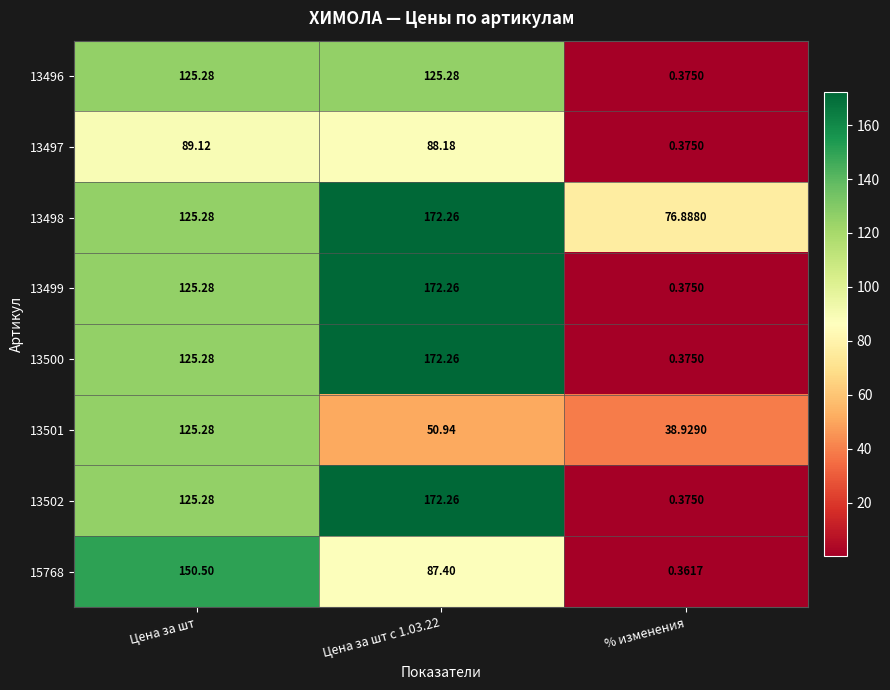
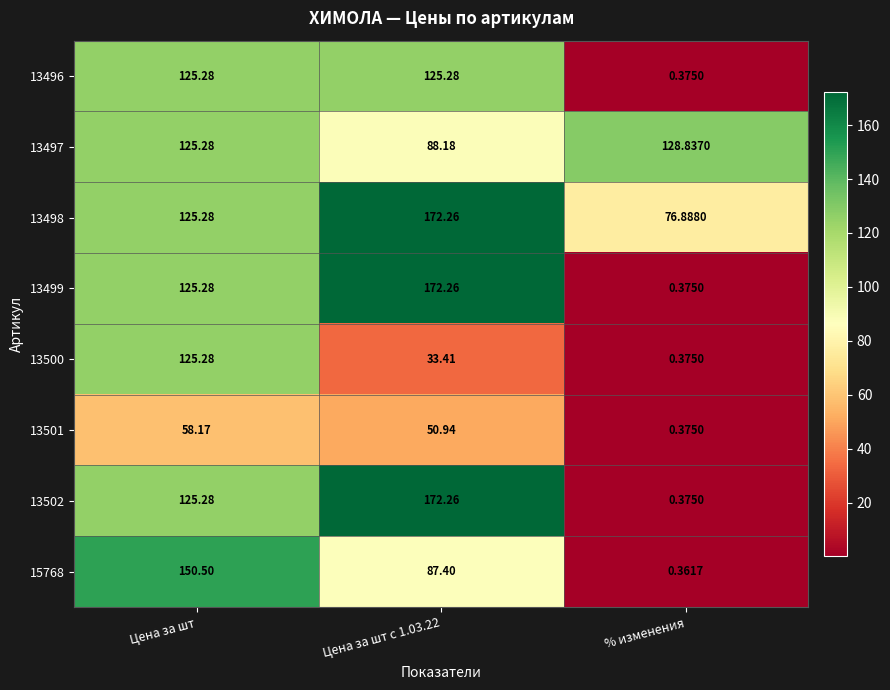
13497, Цена за шт: 89.12 -> 125.28
13497, % изменения: 0.3750 -> 128.8370
13500, Цена за шт с 1.03.22: 172.26 -> 33.41
13501, Цена за шт: 125.28 -> 58.17
13501, % изменения: 38.9290 -> 0.3750
